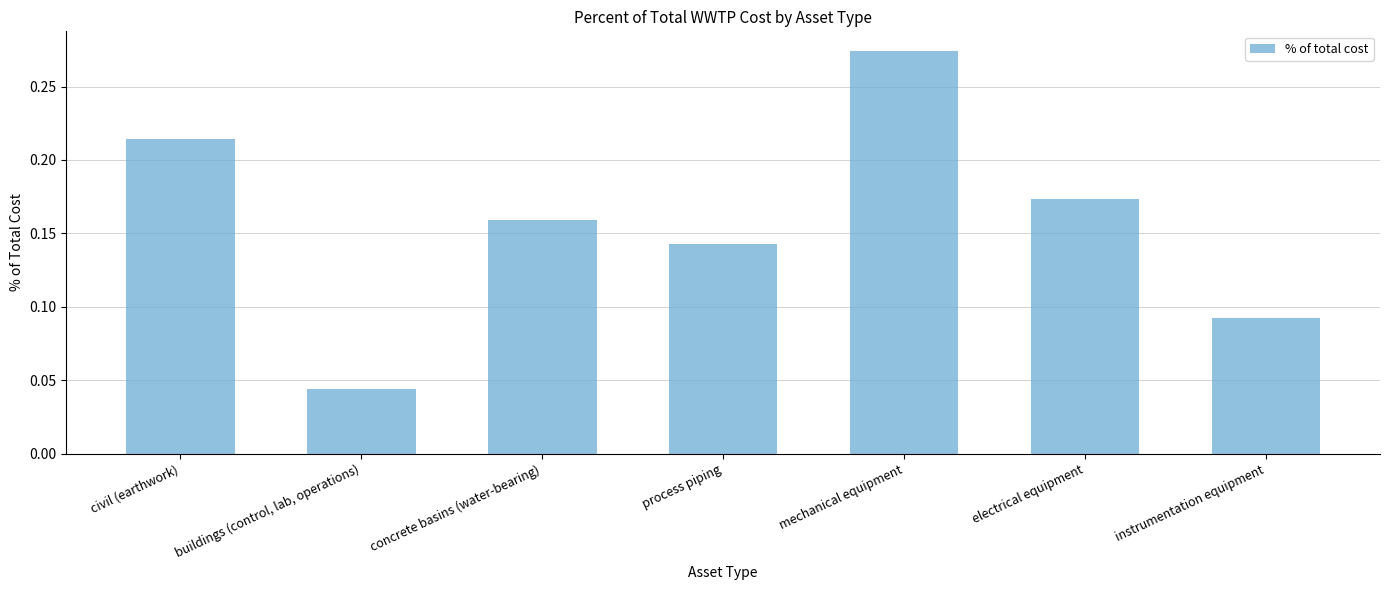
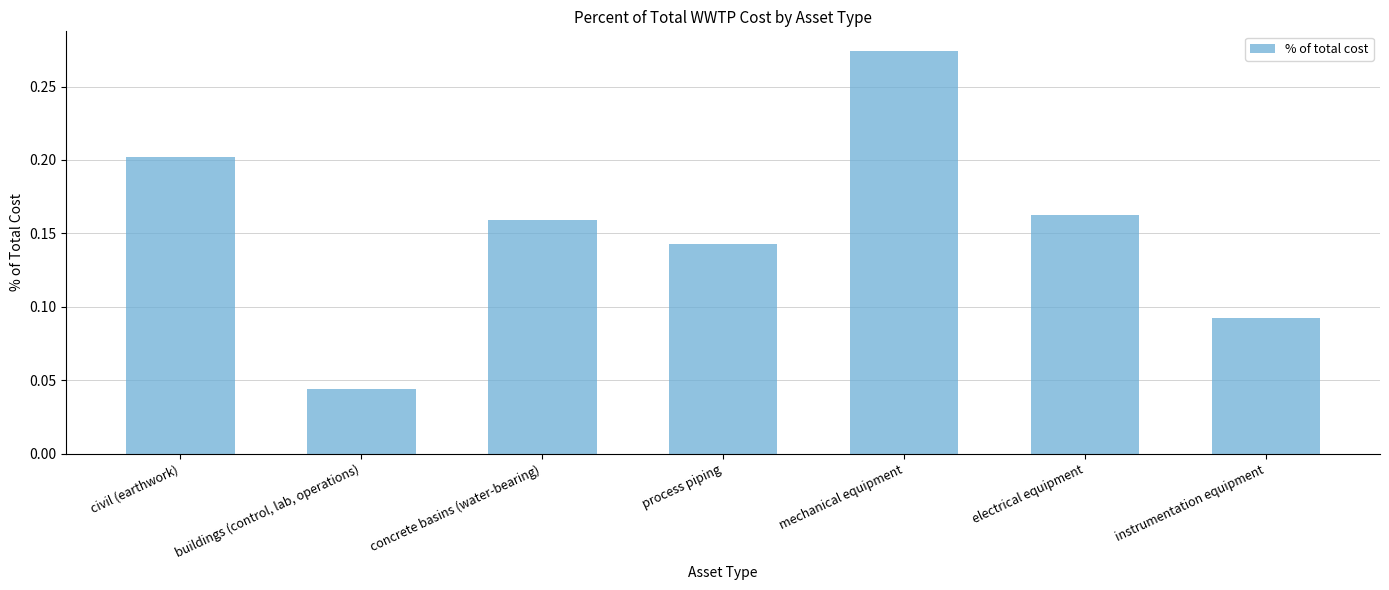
civil (earthwork): 0.214 -> 0.202
electrical equipment: 0.174 -> 0.163
